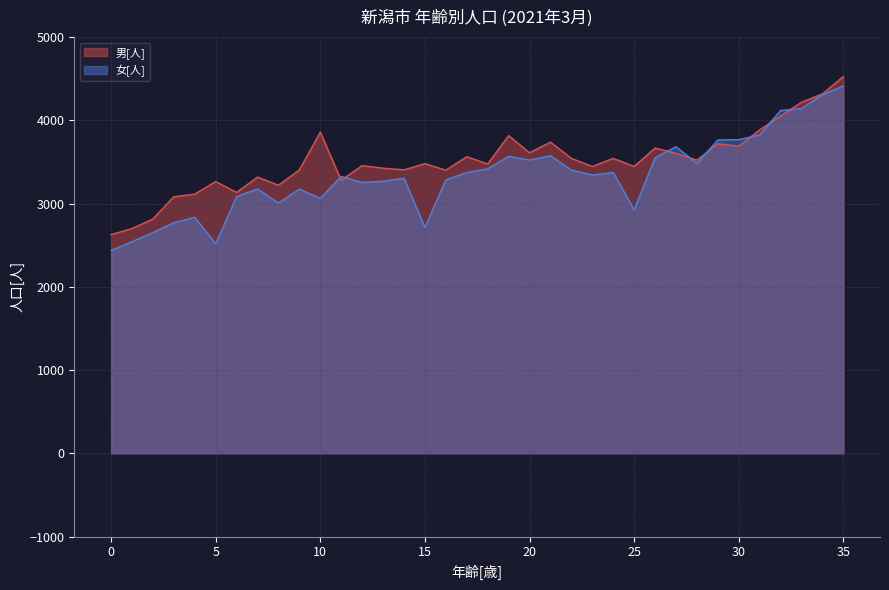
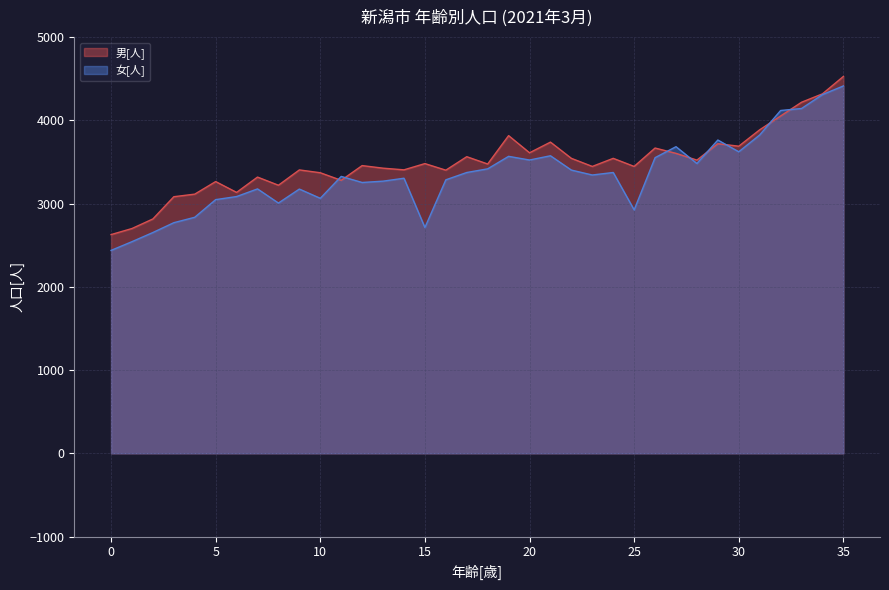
女[人], 5: 2500 -> 3000
男[人], 10: 3900 -> 3400
女[人], 30: 3800 -> 3600
